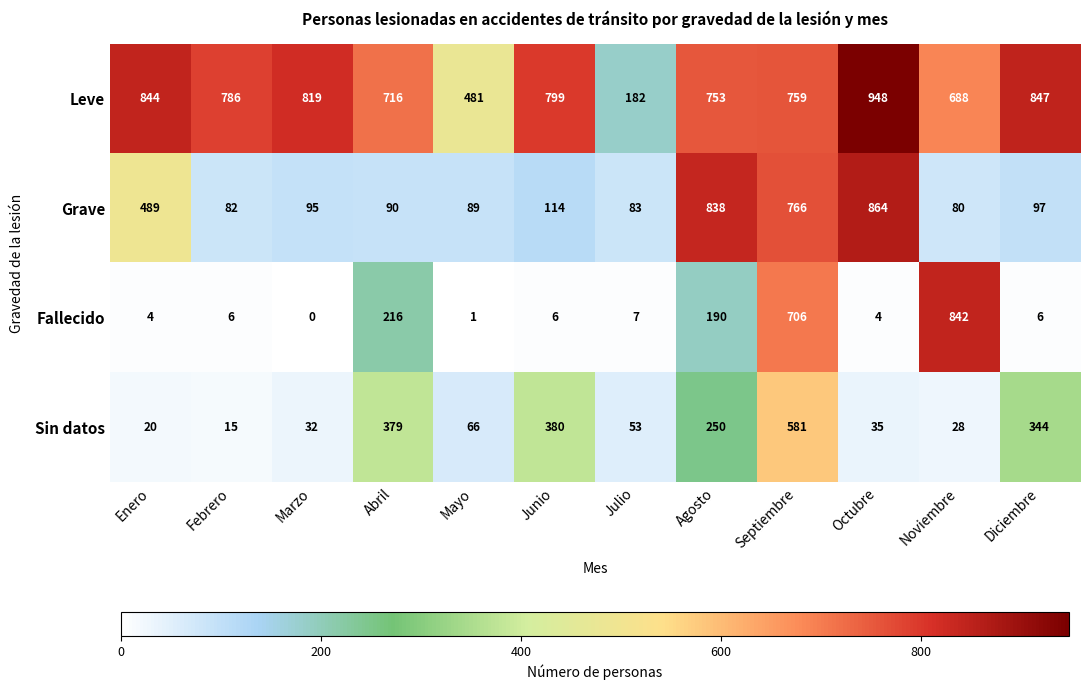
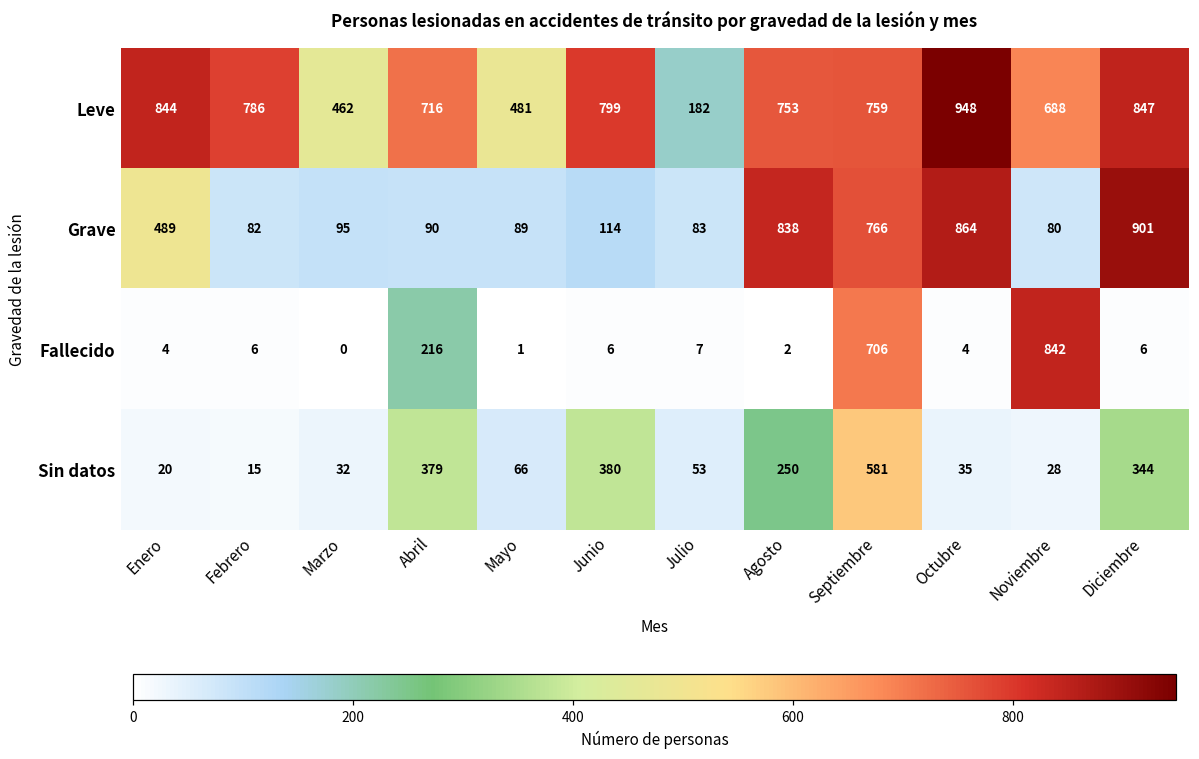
Leve, Marzo: 819 -> 462
Grave, Diciembre: 97 -> 901
Fallecido, Agosto: 190 -> 2
